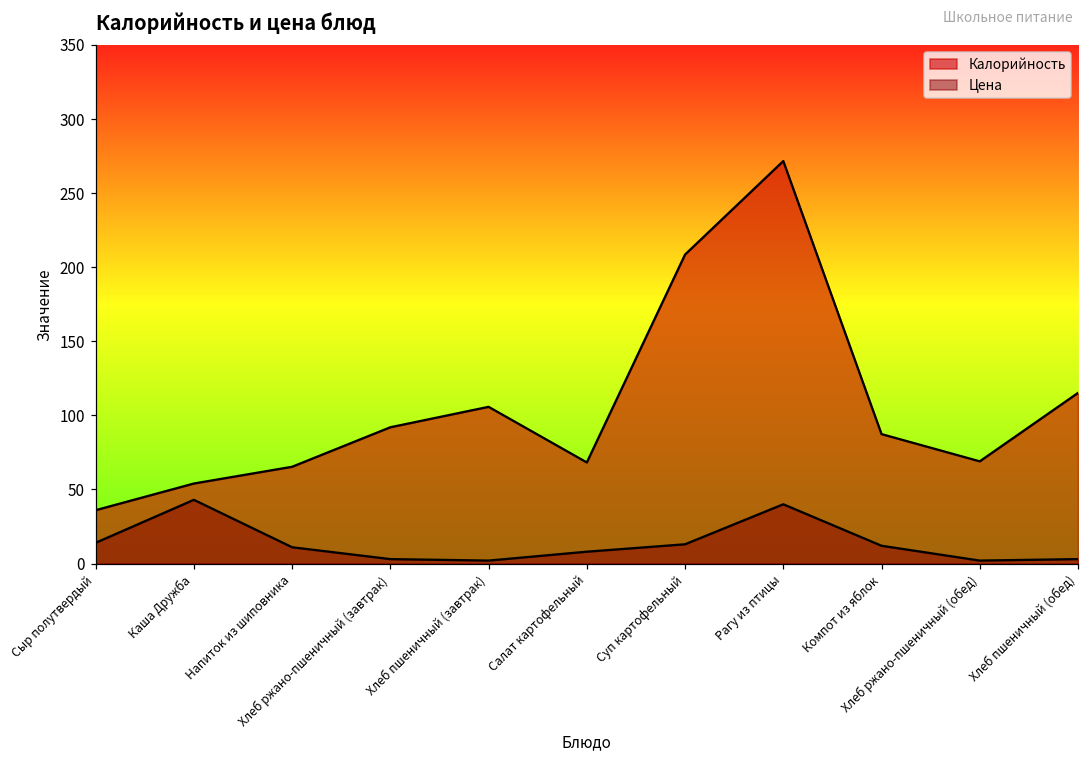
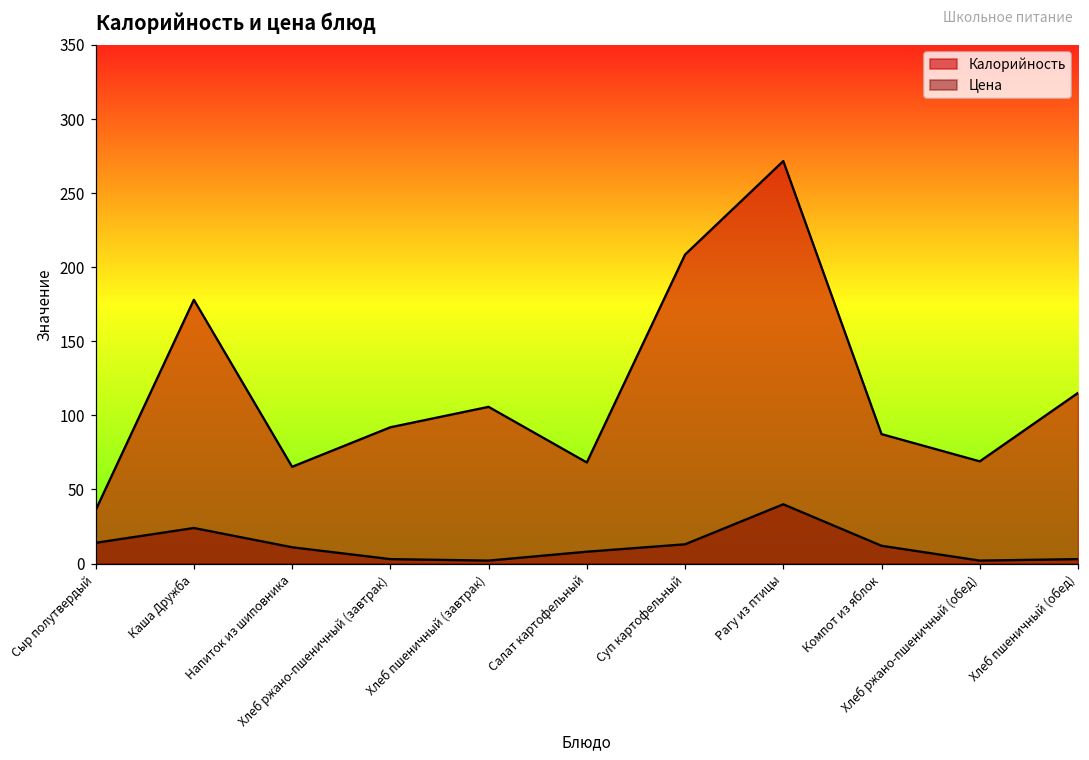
Калорийность, Каша Дружба: 54 -> 178
Цена, Каша Дружба: 43 -> 24
